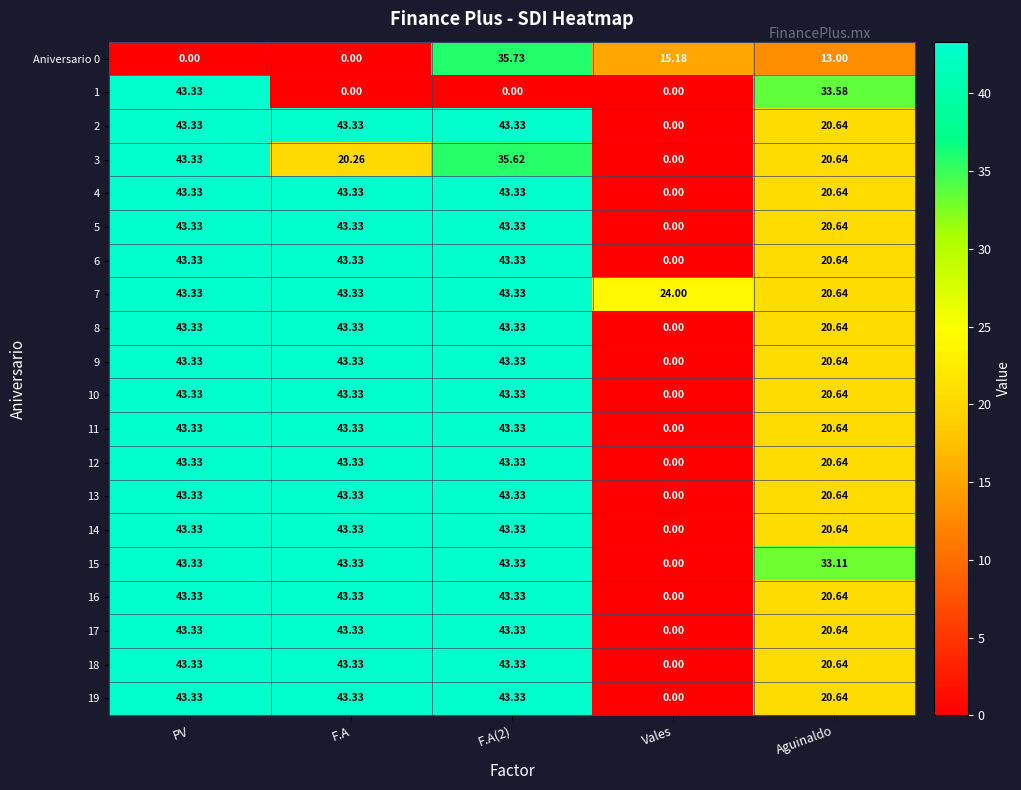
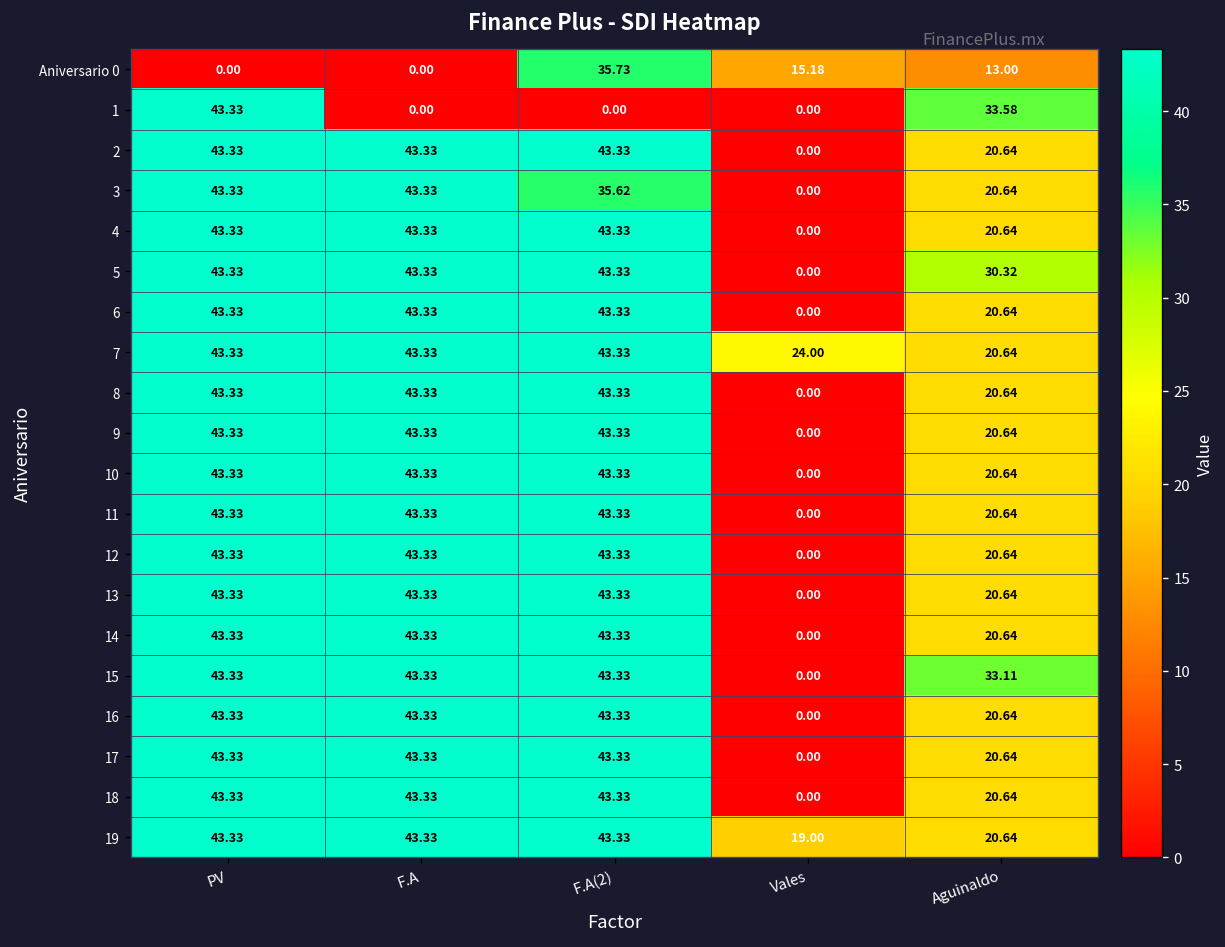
3, F.A: 20.26 -> 43.33
5, Aguinaldo: 20.64 -> 30.32
19, Vales: 0.00 -> 19.00
